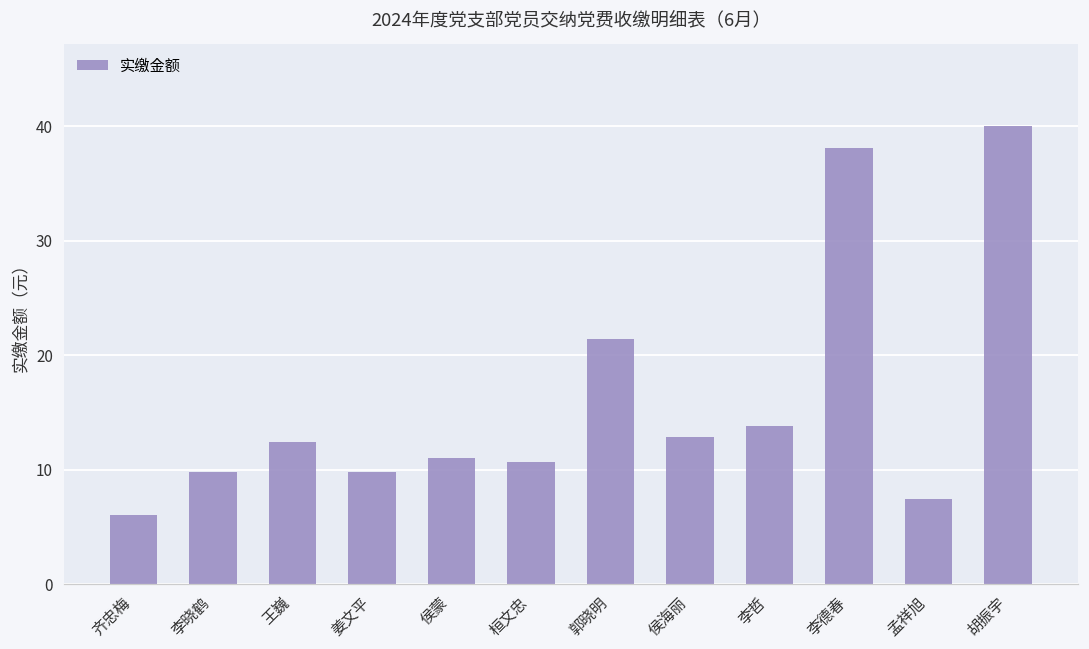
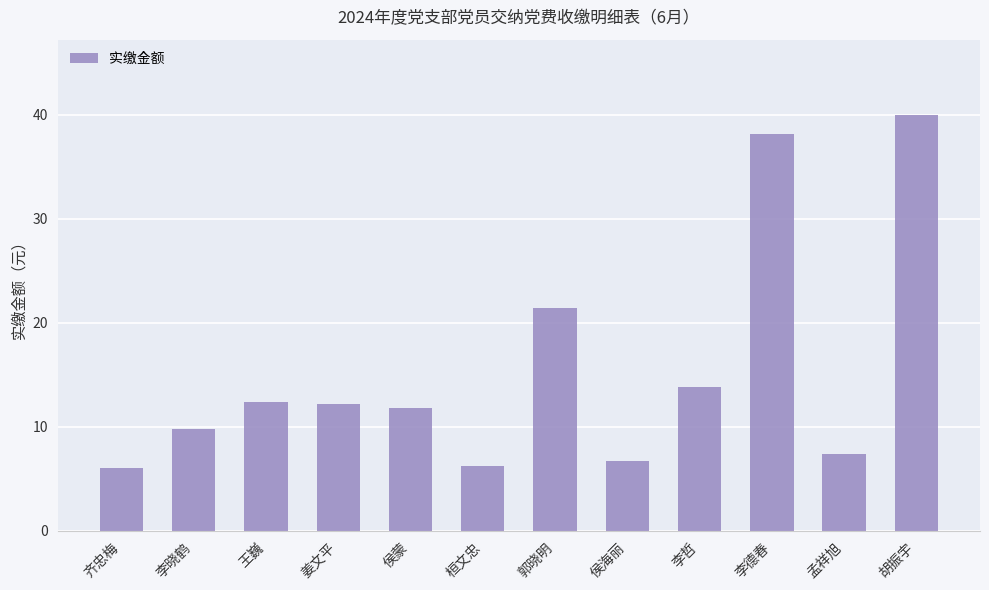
姜文平: 9.8 -> 12.2
侯蒙: 11.0 -> 11.8
桓文忠: 10.7 -> 6.2
侯海丽: 12.8 -> 6.7
